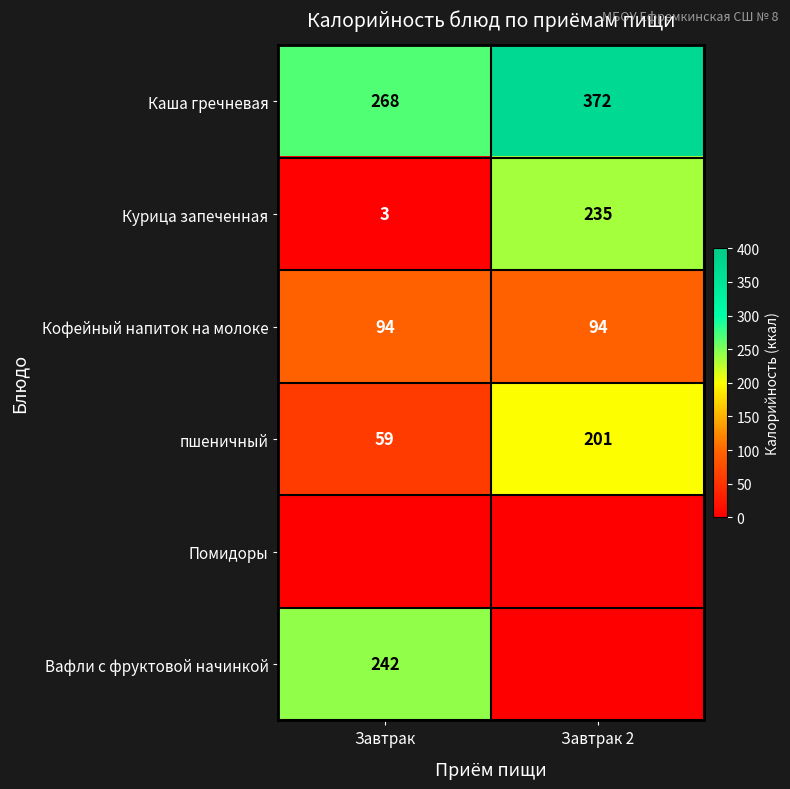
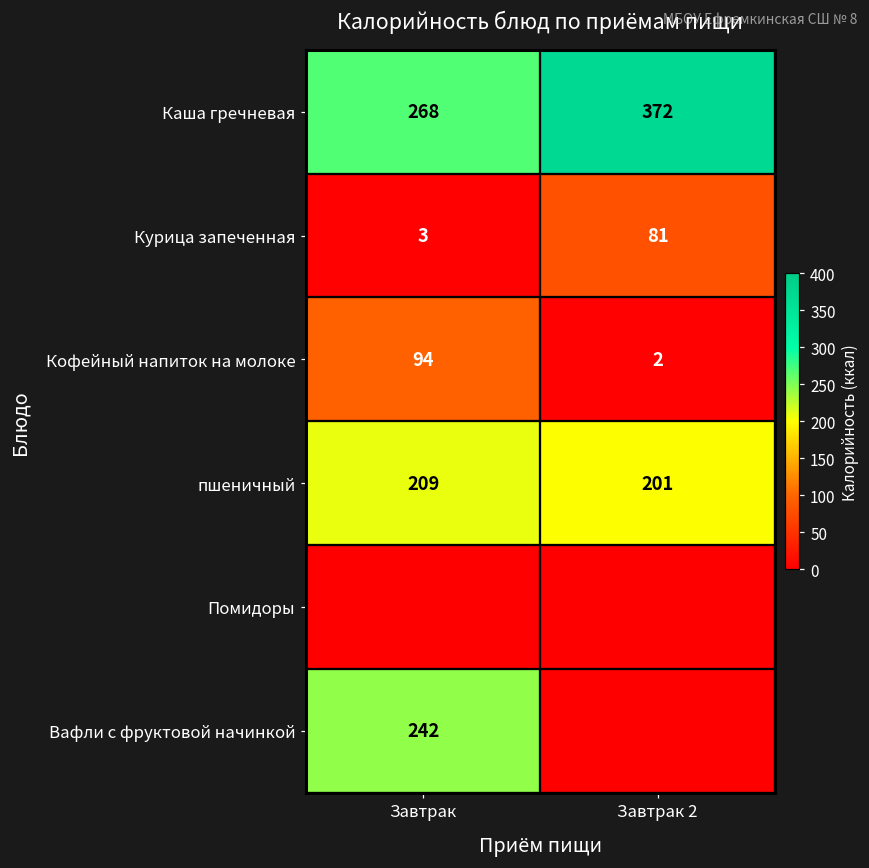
Курица запеченная, Завтрак 2: 235 -> 81
Кофейный напиток на молоке, Завтрак 2: 94 -> 2
пшеничный, Завтрак: 59 -> 209
